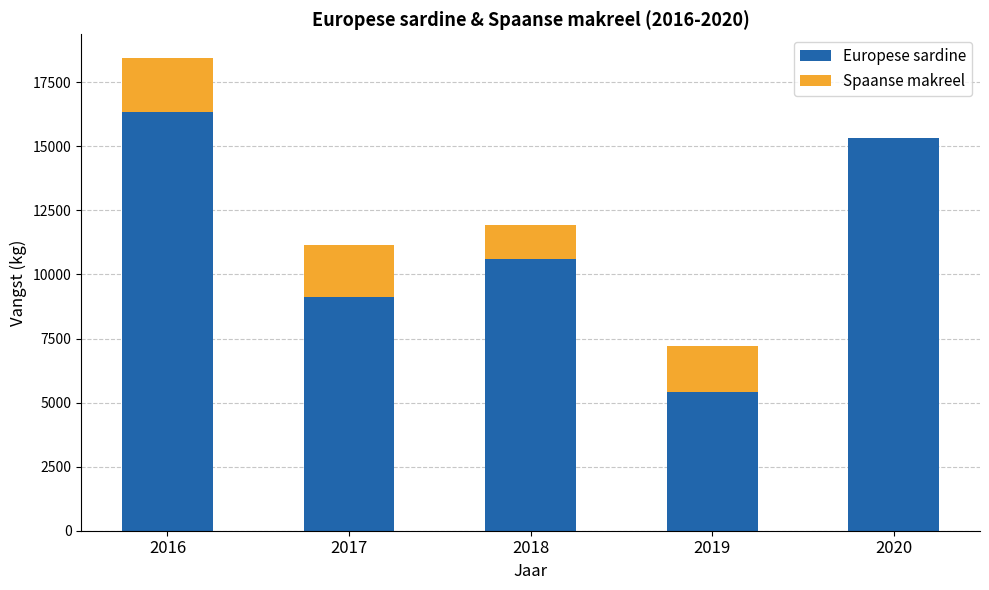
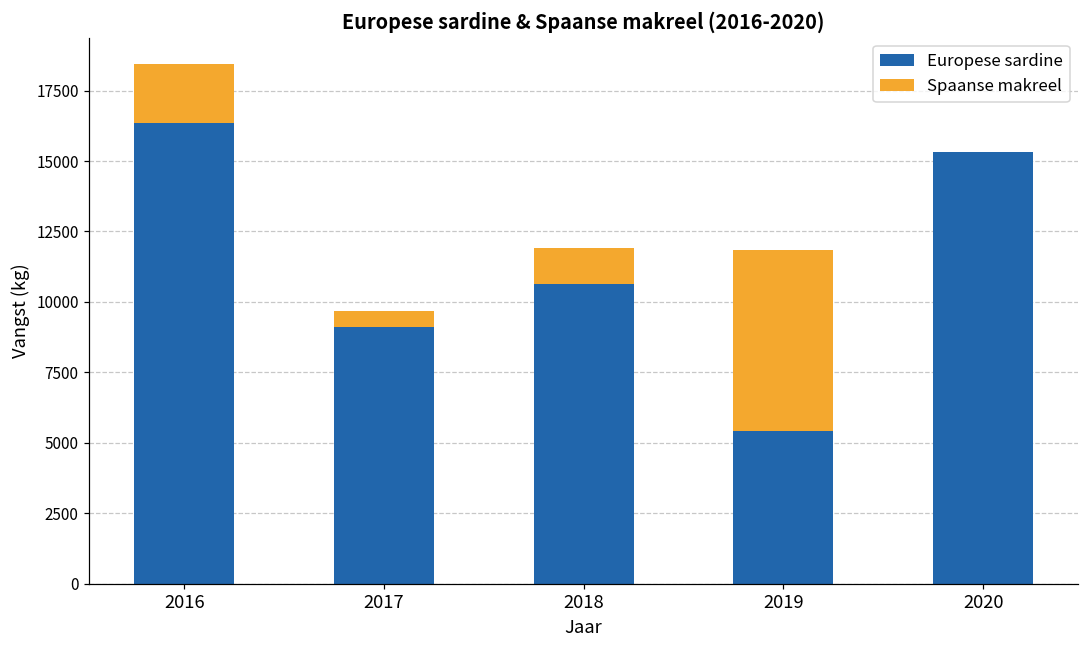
Spaanse makreel, 2017: 2000 -> 600
Spaanse makreel, 2019: 1800 -> 6400
